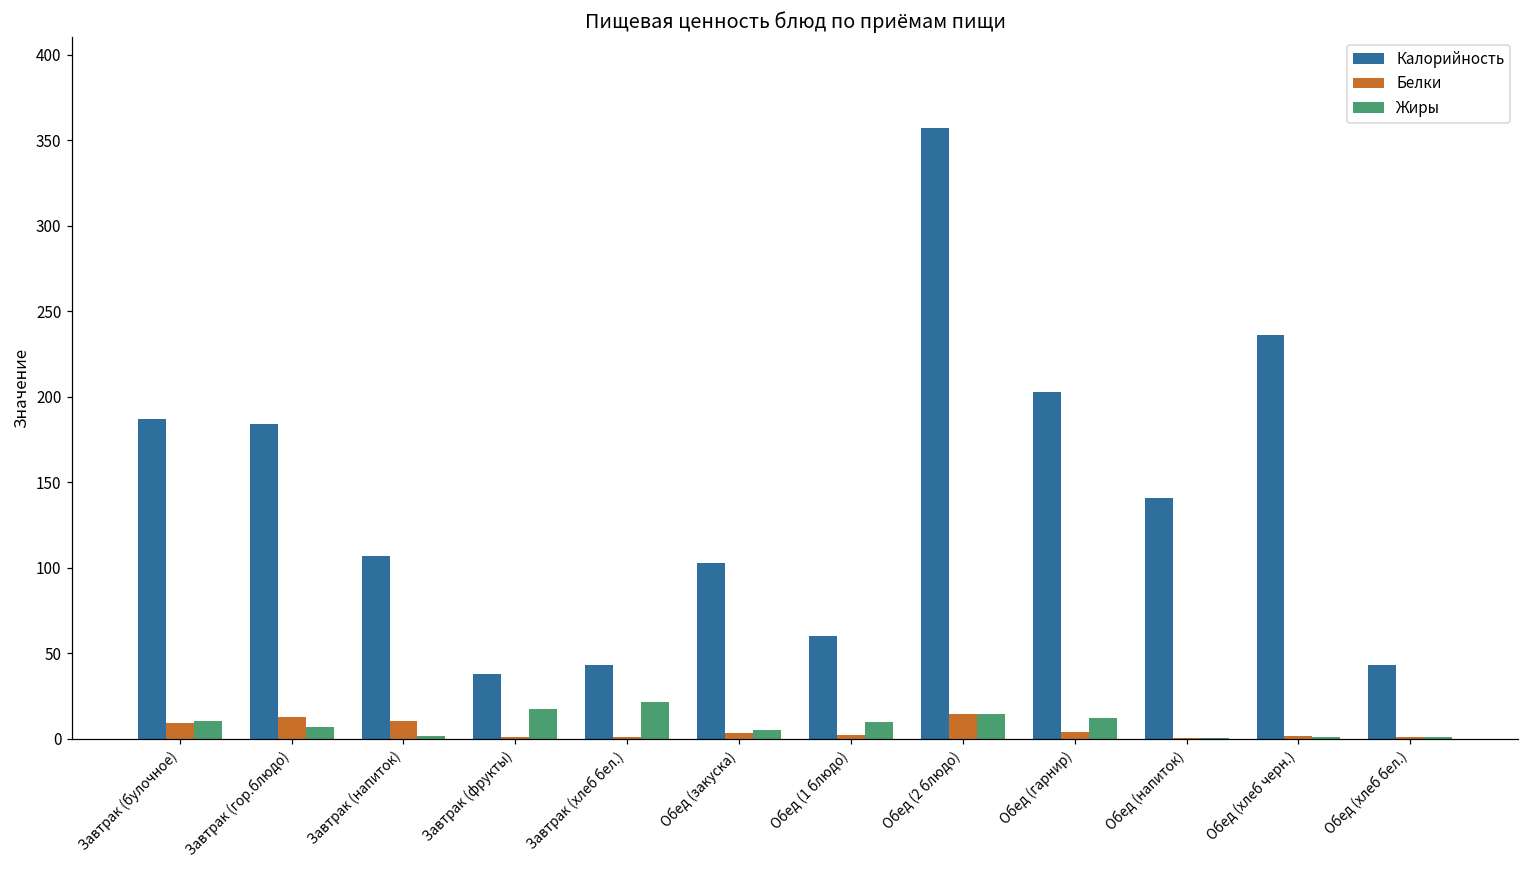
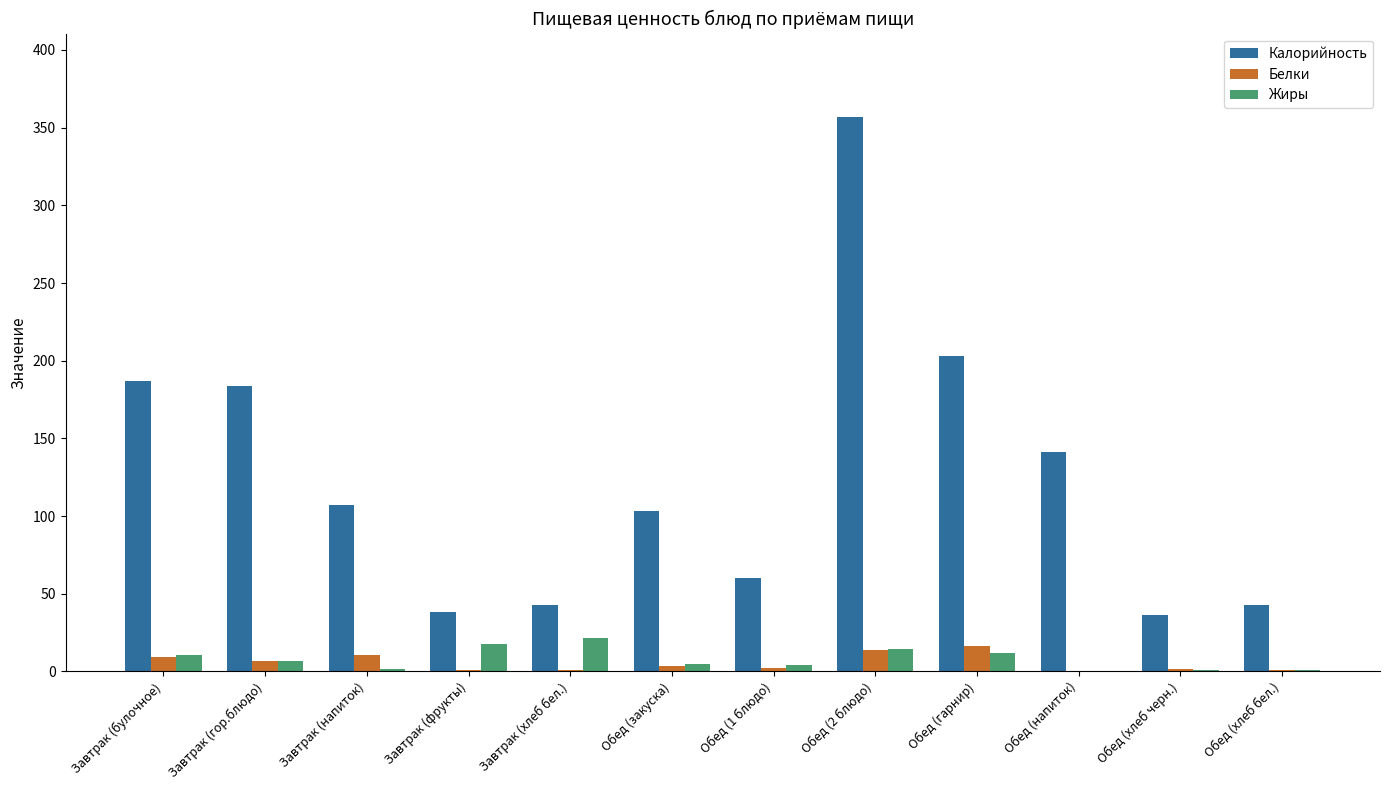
Белки, Завтрак (гор.блюдо): 12 -> 6
Жиры, Обед (1 блюдо): 10 -> 4
Белки, Обед (гарнир): 4 -> 17
Калорийность, Обед (хлеб черн.): 236 -> 36
